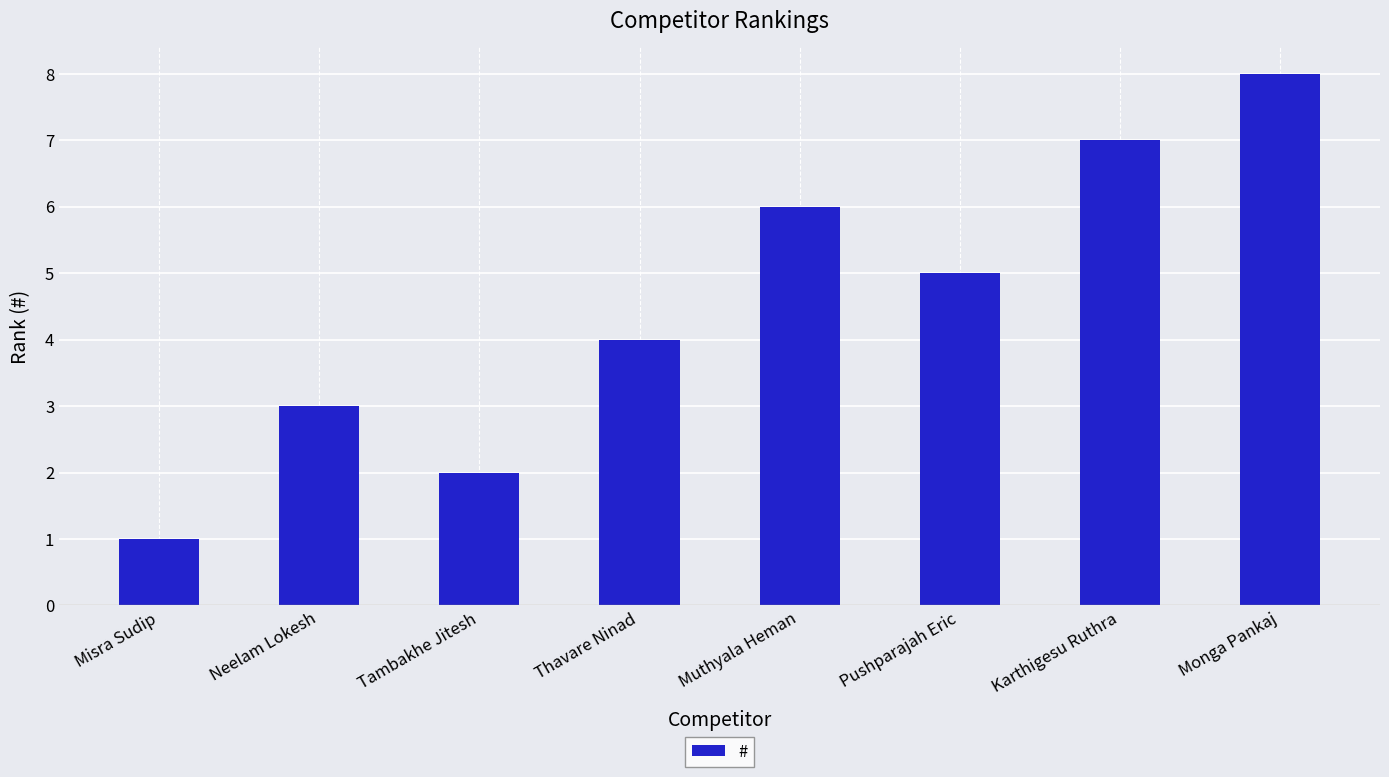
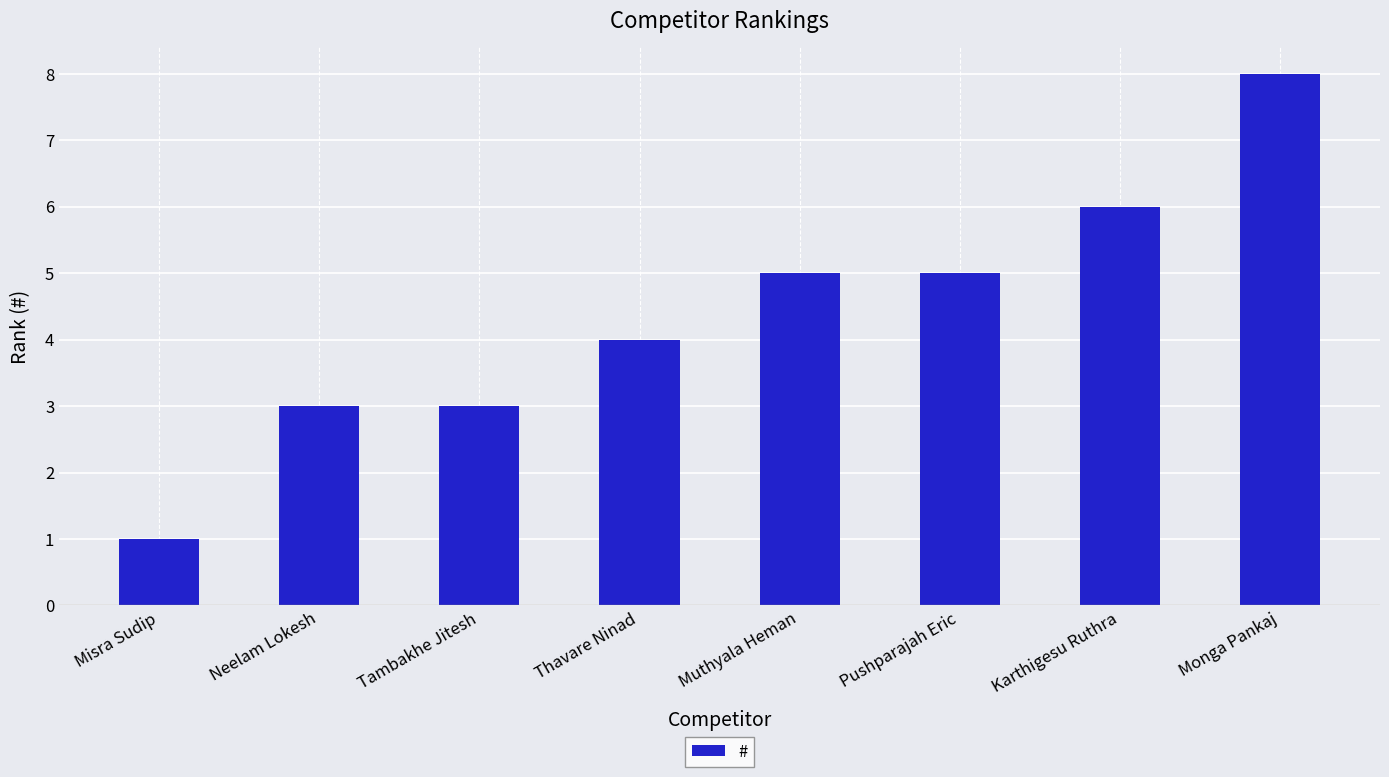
Tambakhe Jitesh: 2 -> 3
Muthyala Heman: 6 -> 5
Karthigesu Ruthra: 7 -> 6
